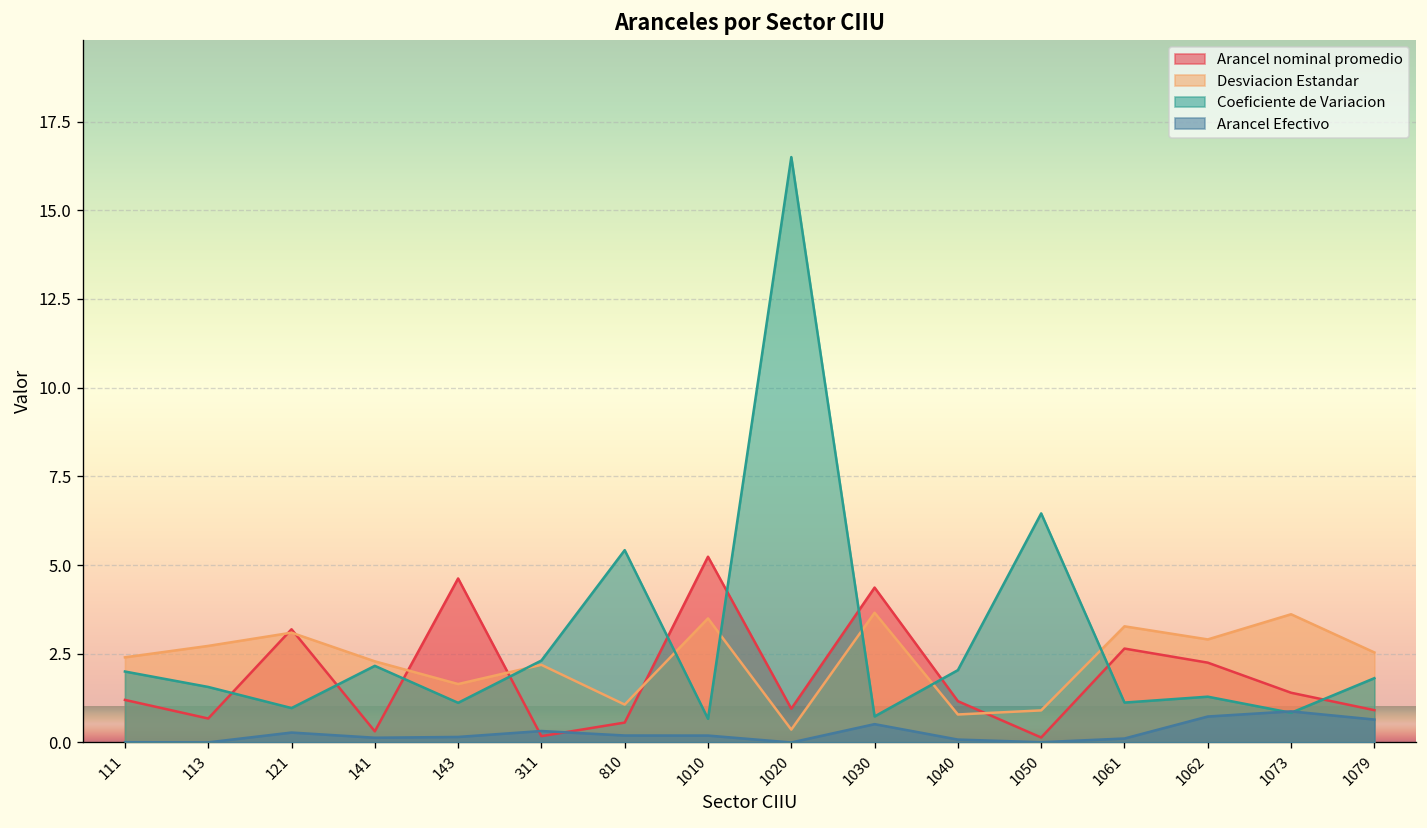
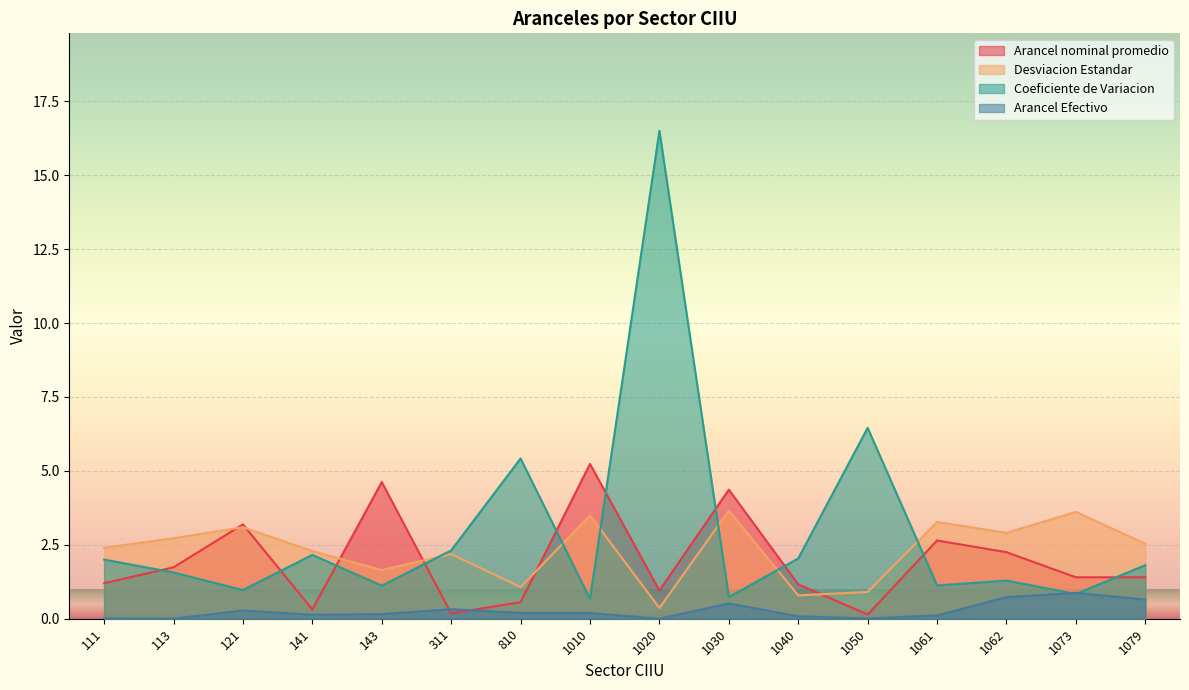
Arancel nominal promedio, 113: 0.7 -> 1.7
Arancel nominal promedio, 1079: 0.9 -> 1.4
